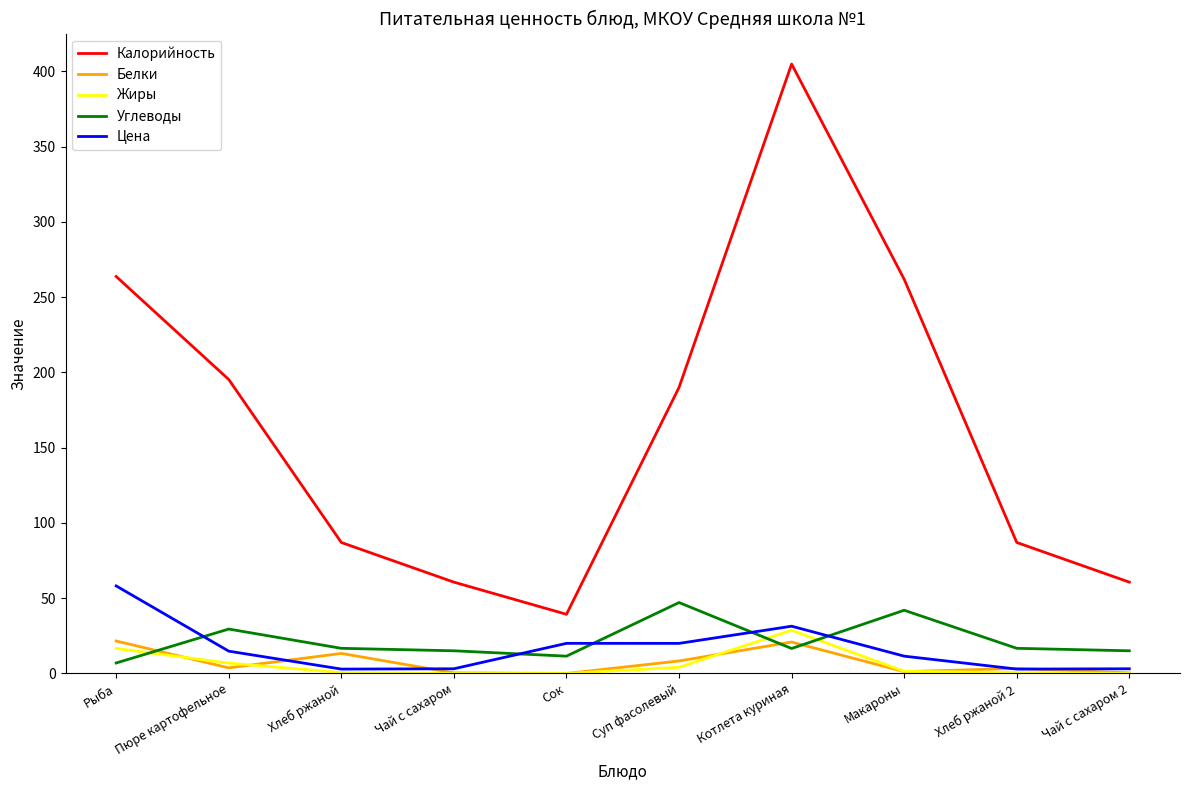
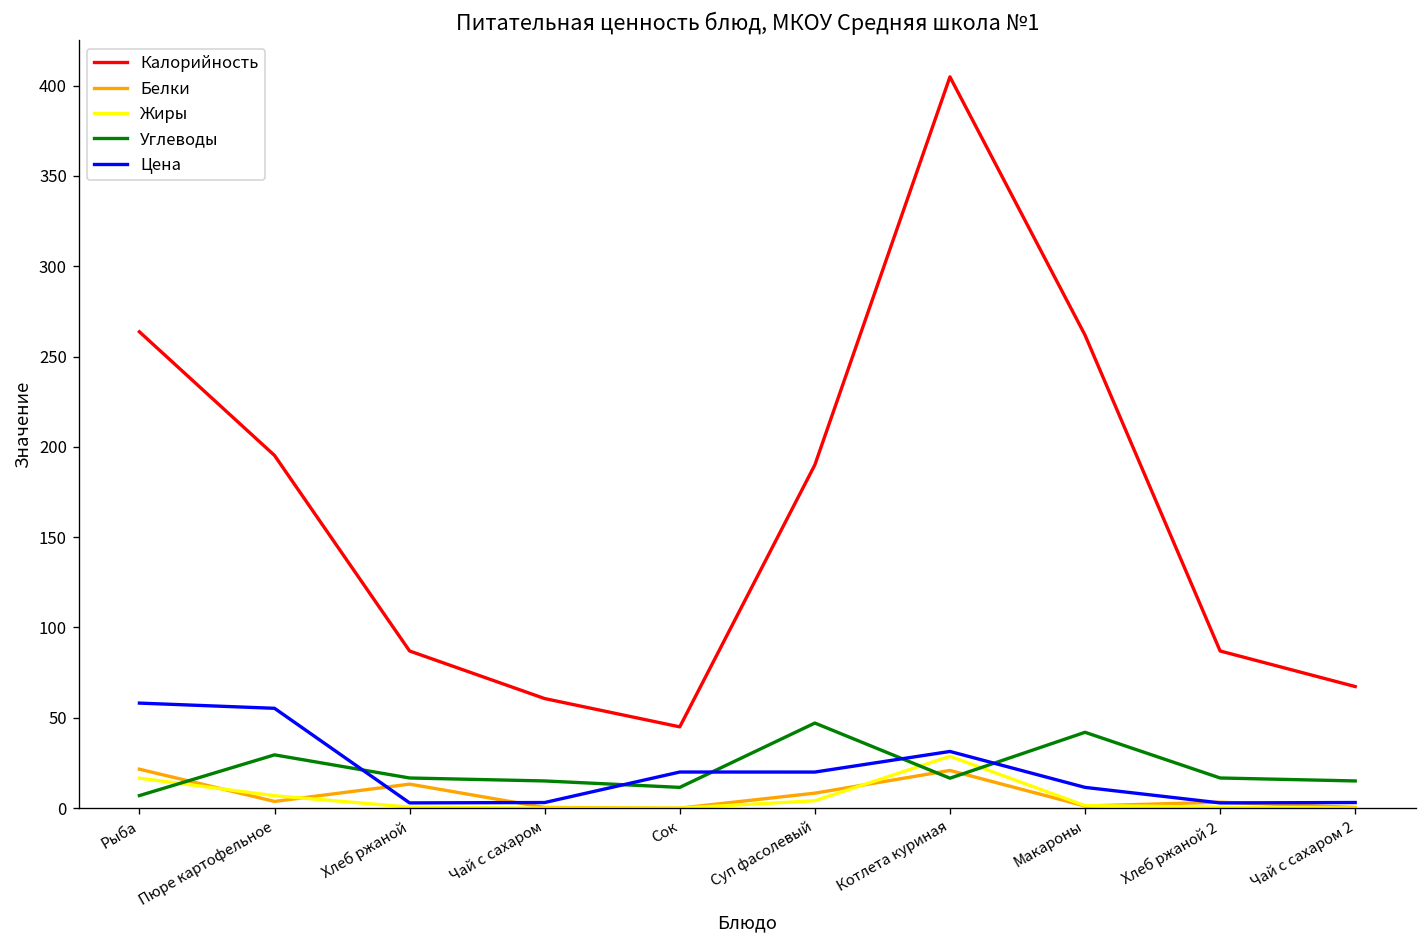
Цена, Пюре картофельное: 15 -> 55
Калорийность, Сок: 39 -> 45
Калорийность, Чай с сахаром 2: 61 -> 67
